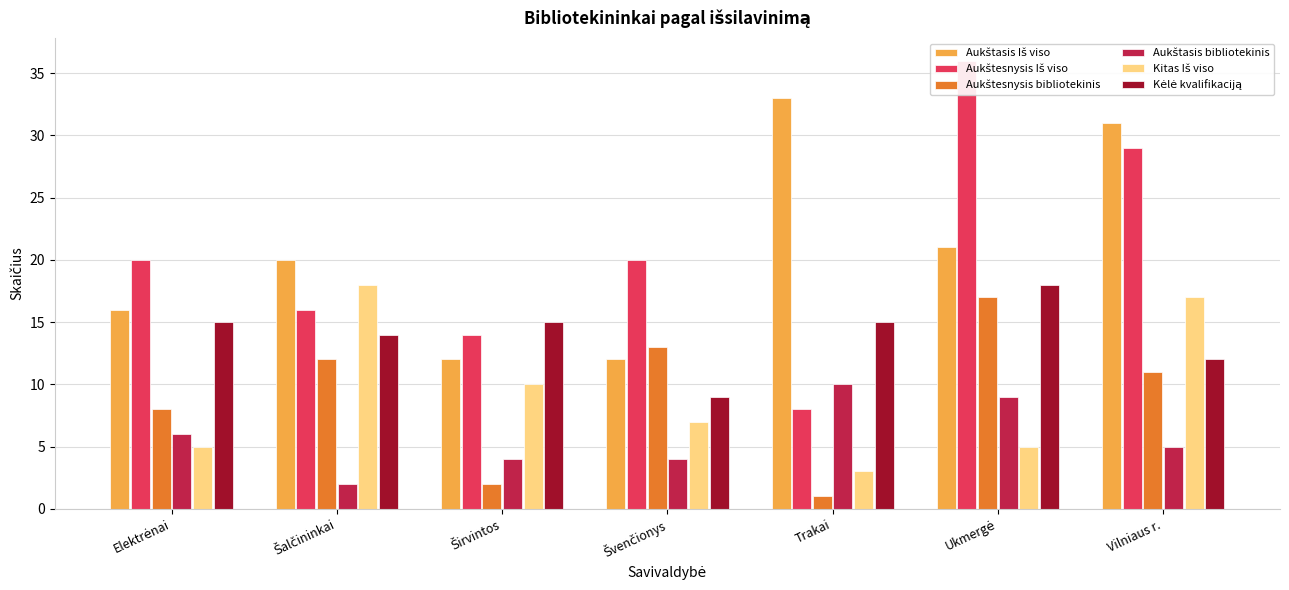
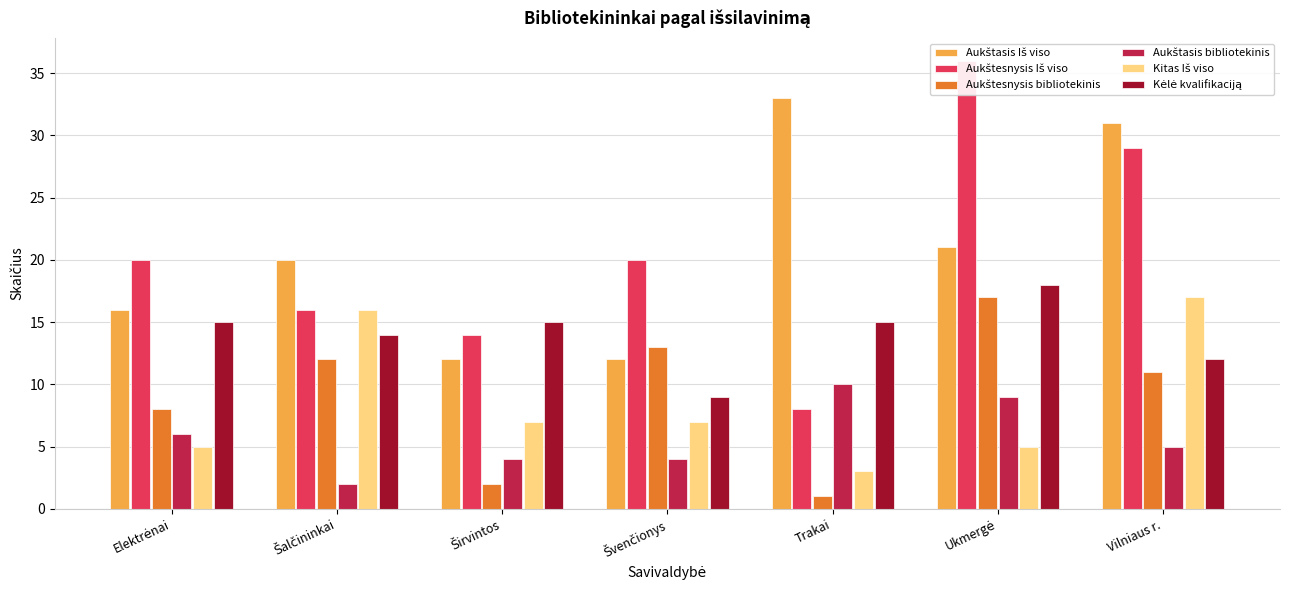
Kitas Iš viso, Šalčininkai: 18 -> 16
Kitas Iš viso, Širvintos: 10 -> 7
